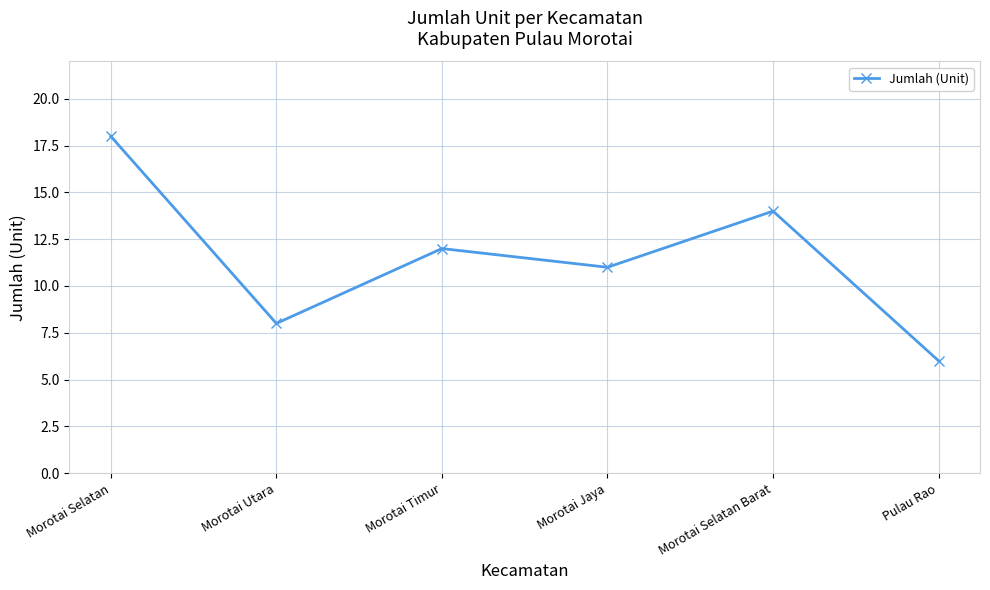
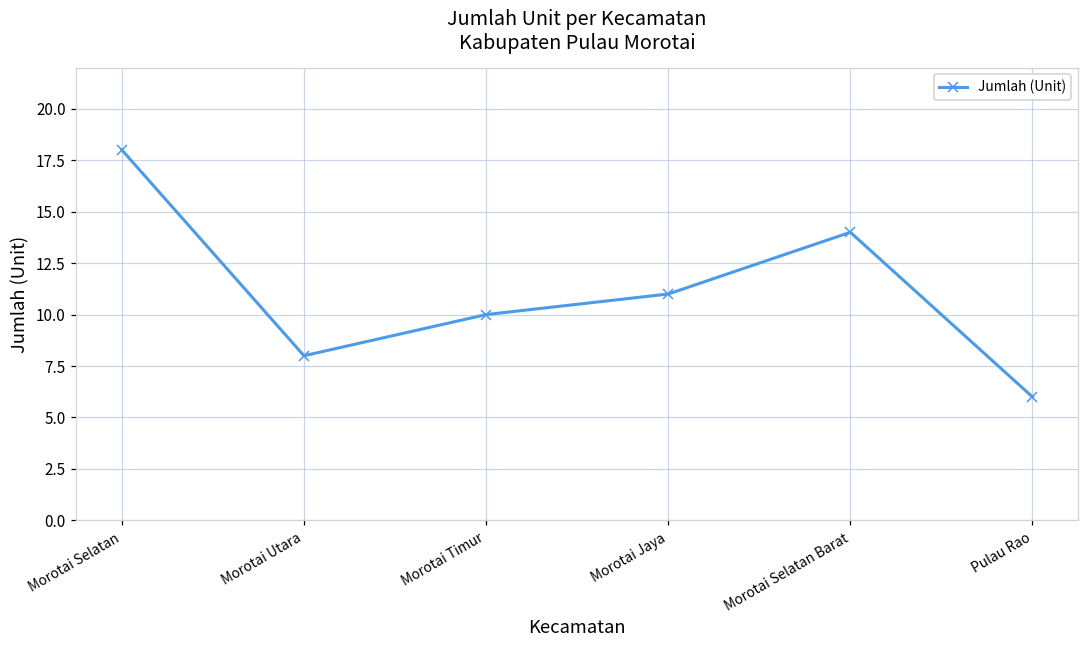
Morotai Timur: 12 -> 10
